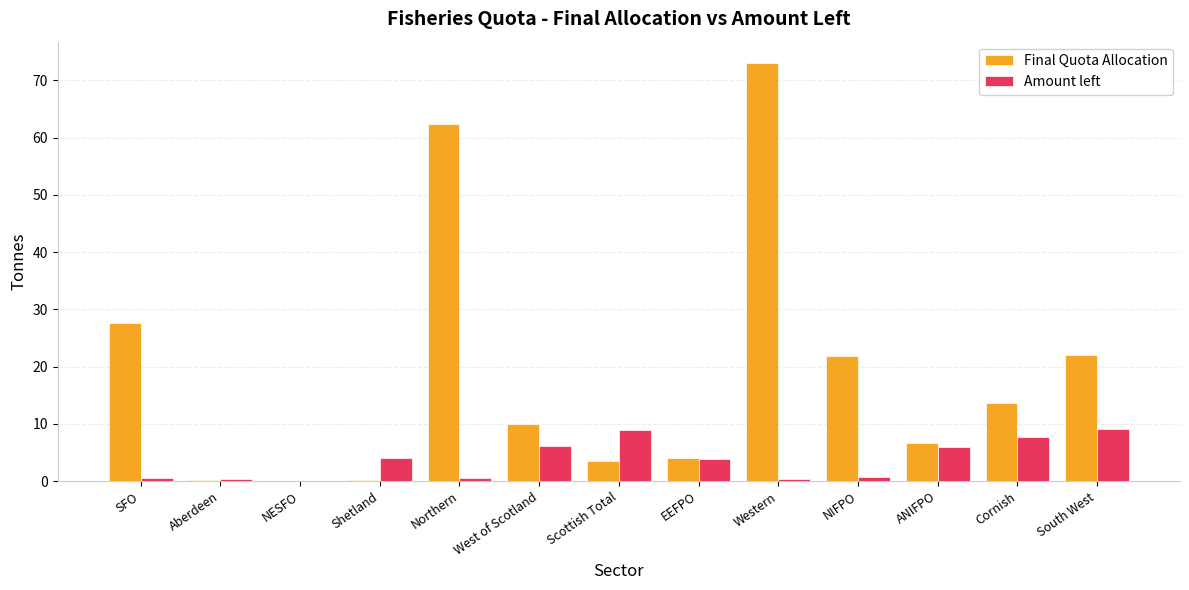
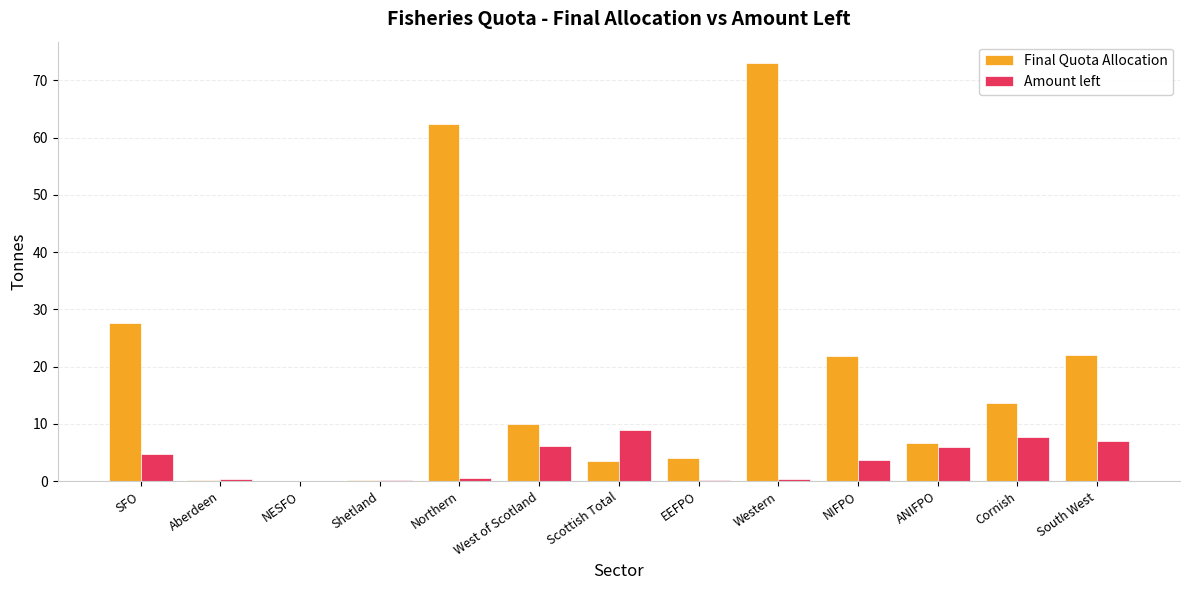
Amount left, SFO: 0 -> 5
Amount left, Shetland: 4 -> 0
Amount left, EEFPO: 4 -> 0
Amount left, NIFPO: 1 -> 4
Amount left, South West: 9 -> 7
